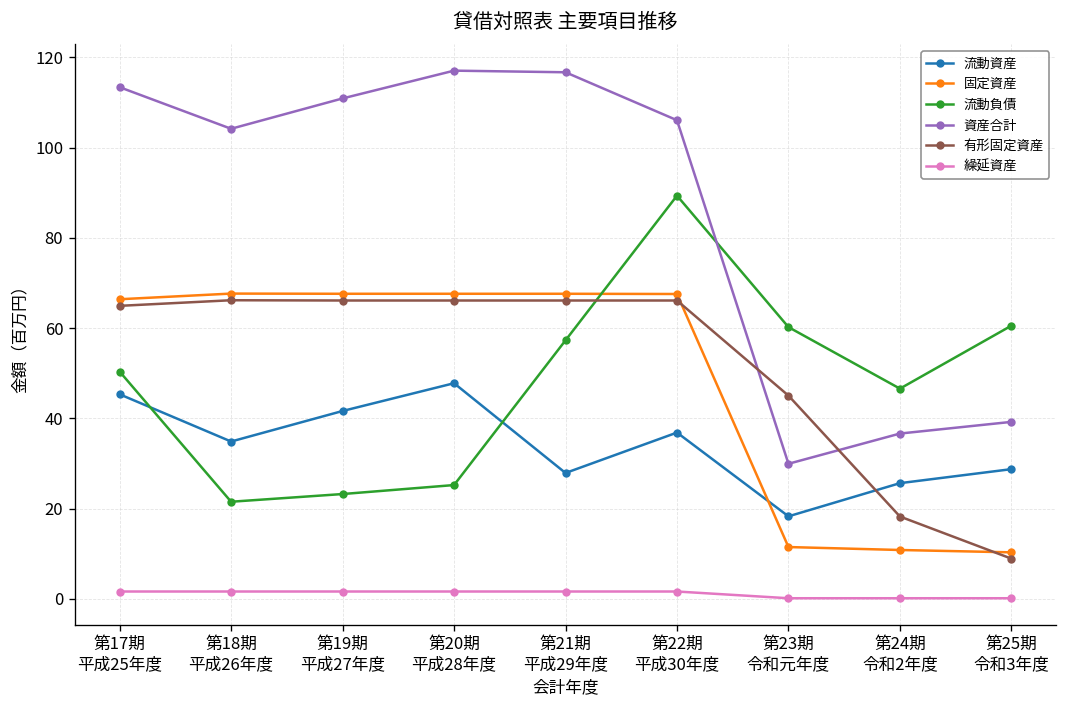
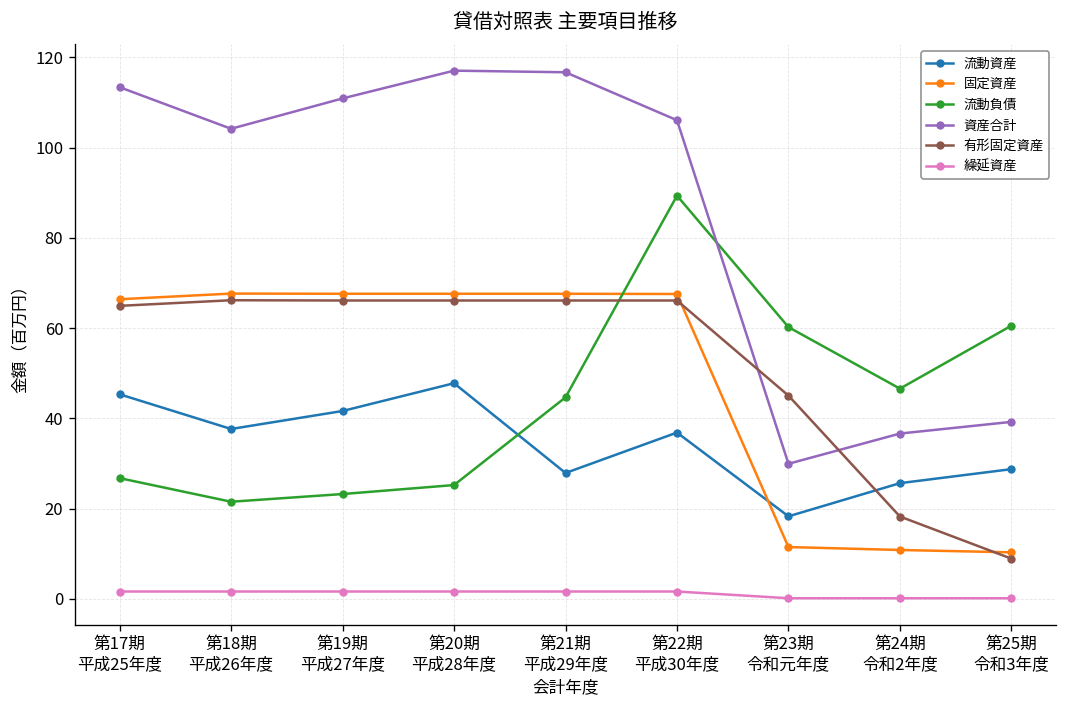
流動負債, 第17期 平成25年度: 50 -> 27
流動資産, 第18期 平成26年度: 35 -> 38
流動負債, 第21期 平成29年度: 57 -> 45
